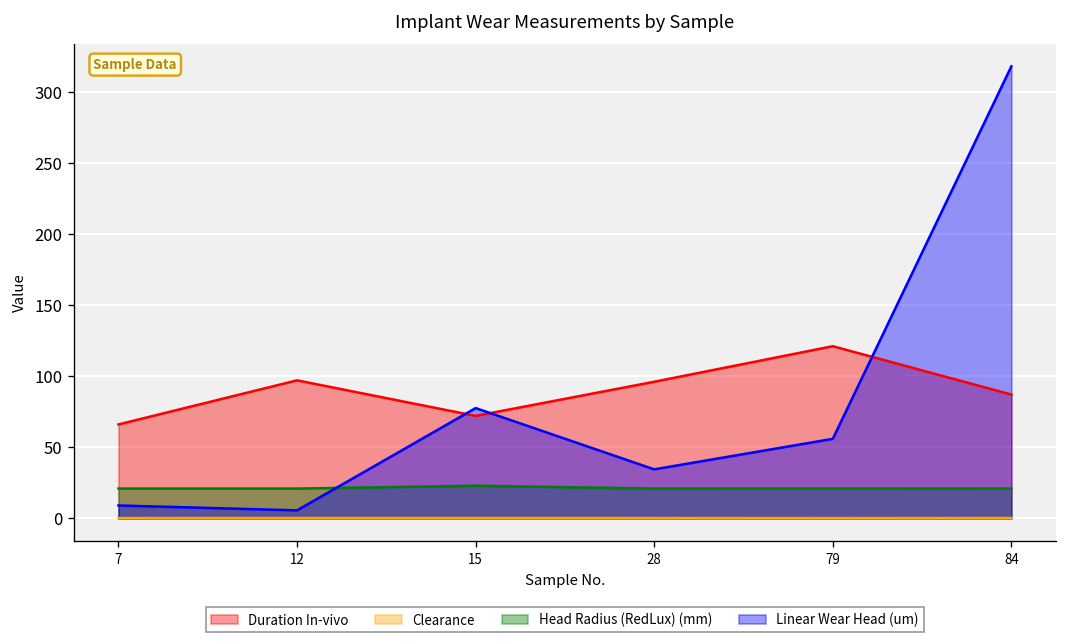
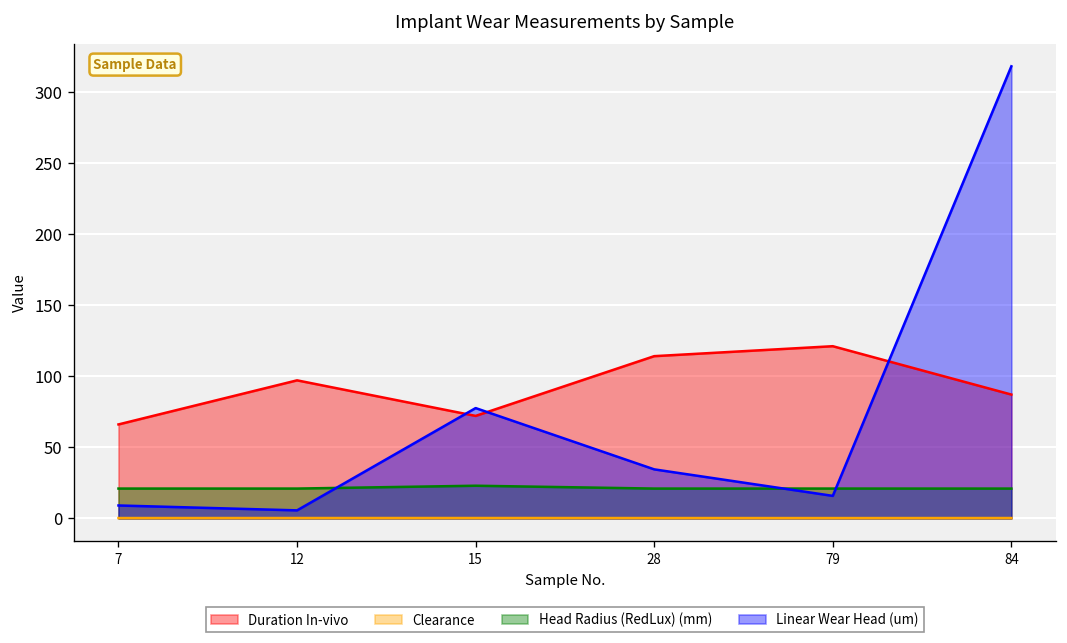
Duration In-vivo, 28: 96 -> 114
Linear Wear Head (um), 79: 56 -> 16
